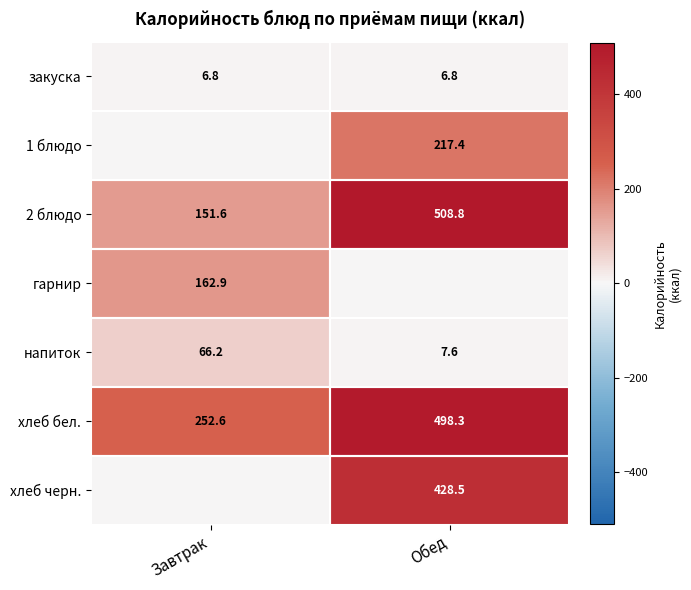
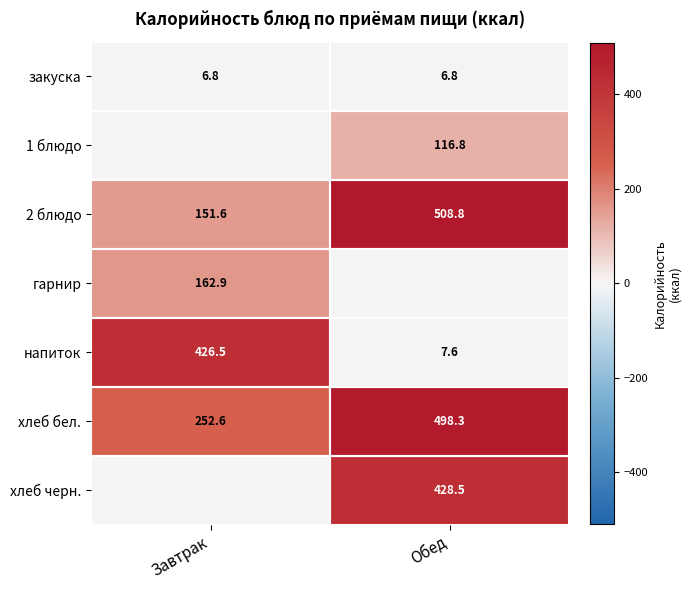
1 блюдо, Обед: 217.4 -> 116.8
напиток, Завтрак: 66.2 -> 426.5
